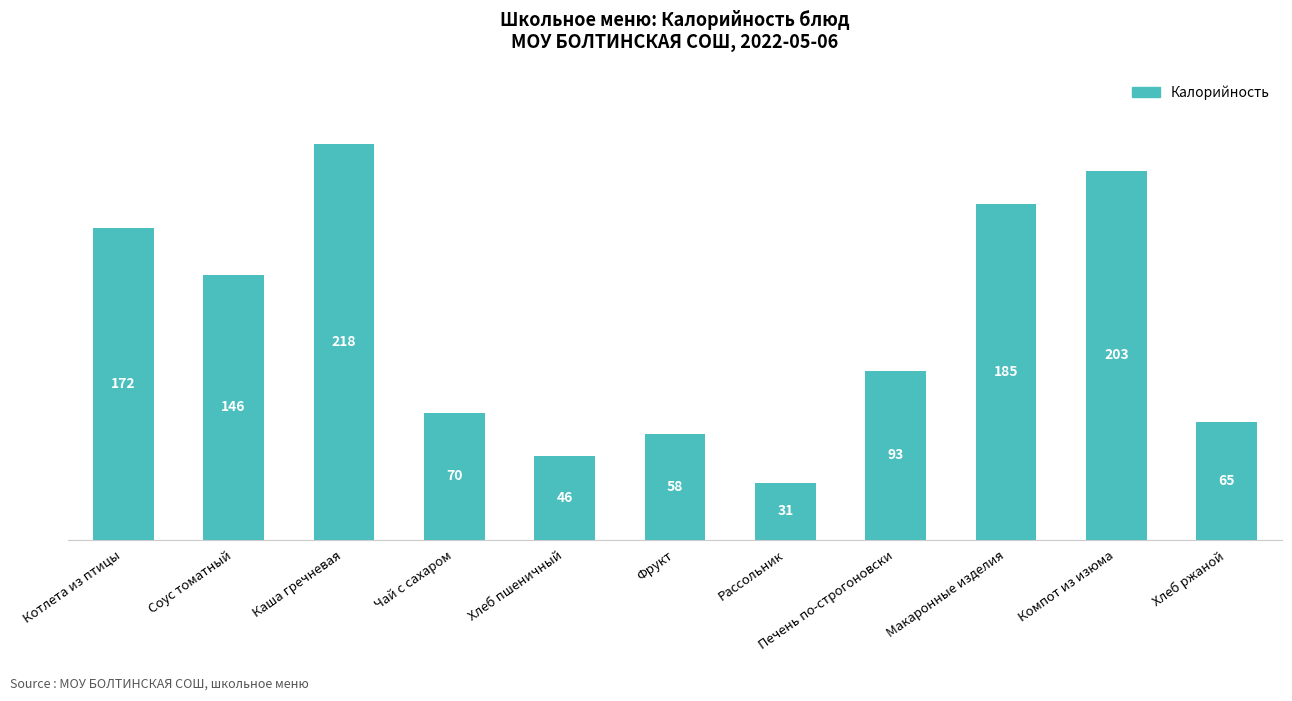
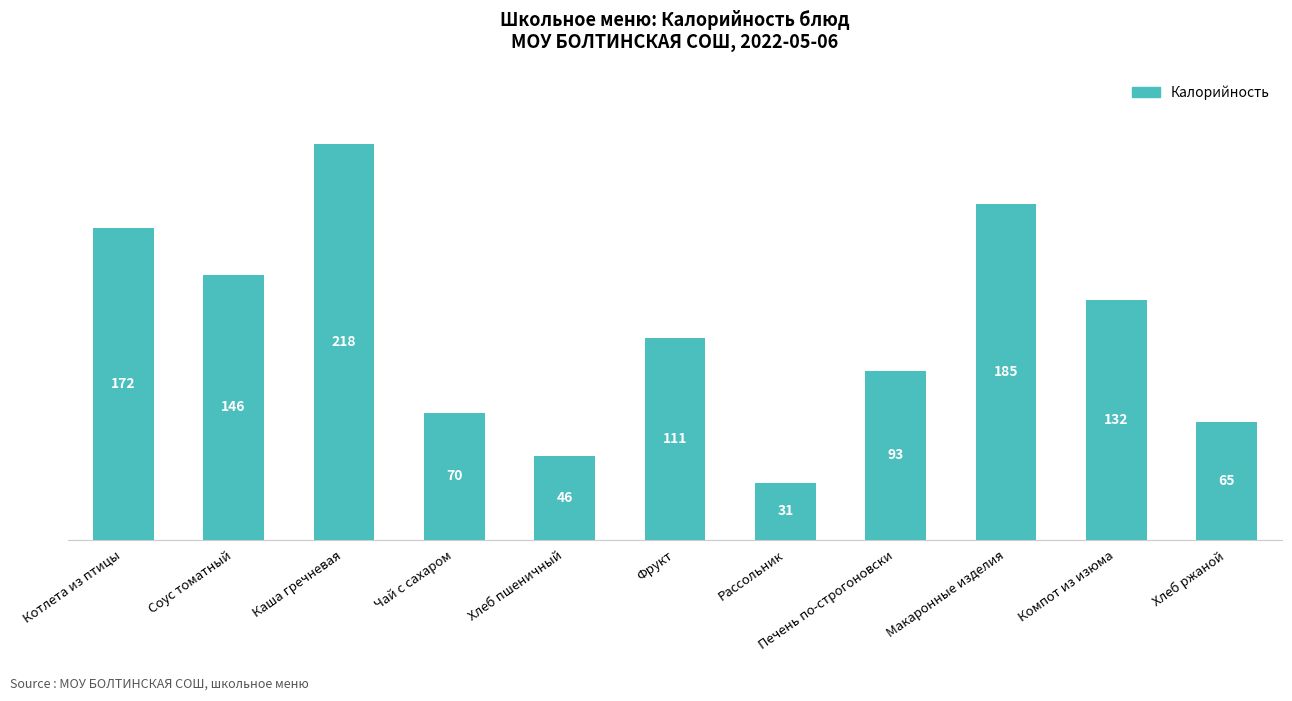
Фрукт: 58 -> 111
Компот из изюма: 203 -> 132
